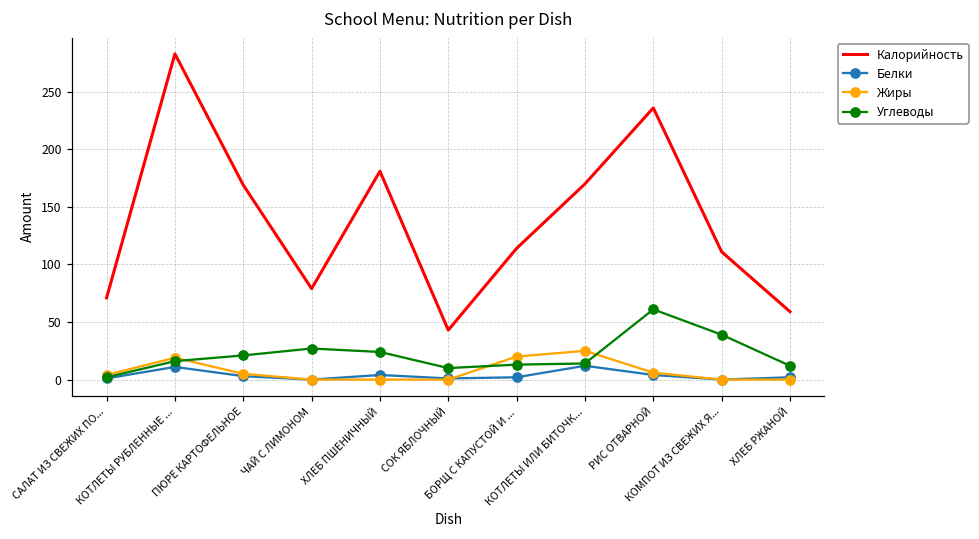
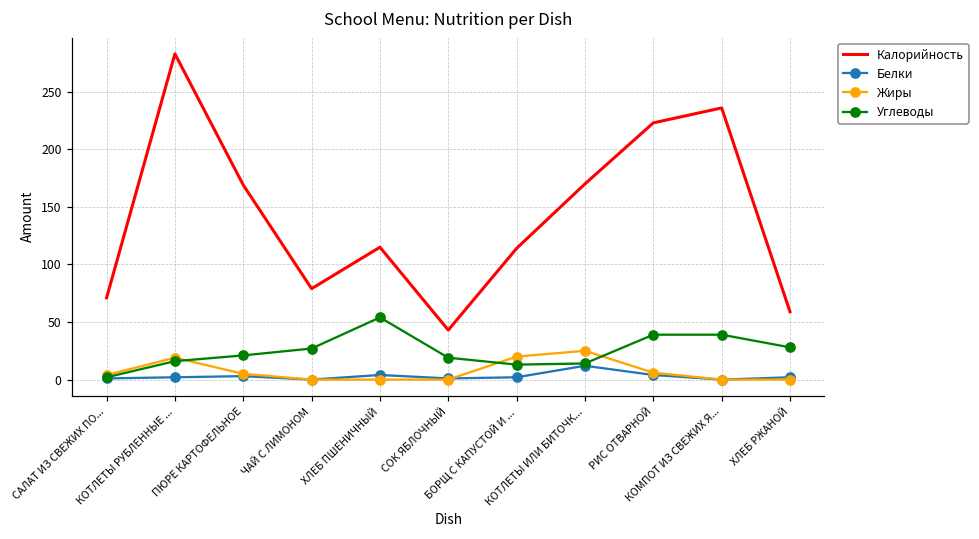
Белки, КОТЛЕТЫ РУБЛЕННЫЕ ...: 11 -> 2
Калорийность, ХЛЕБ ПШЕНИЧНЫЙ: 181 -> 115
Углеводы, ХЛЕБ ПШЕНИЧНЫЙ: 24 -> 54
Углеводы, СОК ЯБЛОЧНЫЙ: 10 -> 19
Калорийность, РИС ОТВАРНОЙ: 236 -> 223
Углеводы, РИС ОТВАРНОЙ: 61 -> 39
Калорийность, КОМПОТ ИЗ СВЕЖИХ Я...: 111 -> 236
Углеводы, ХЛЕБ РЖАНОЙ: 12 -> 28
